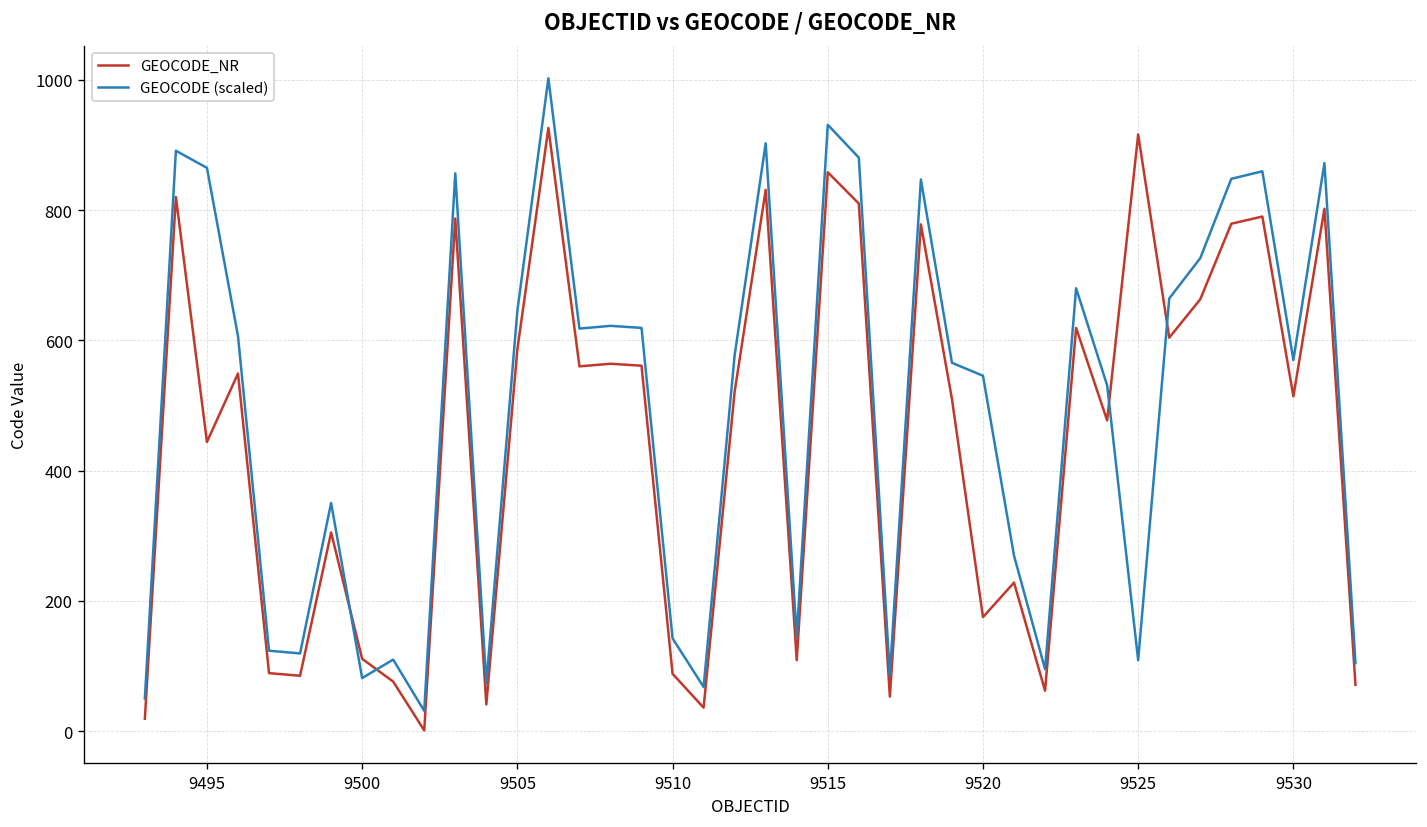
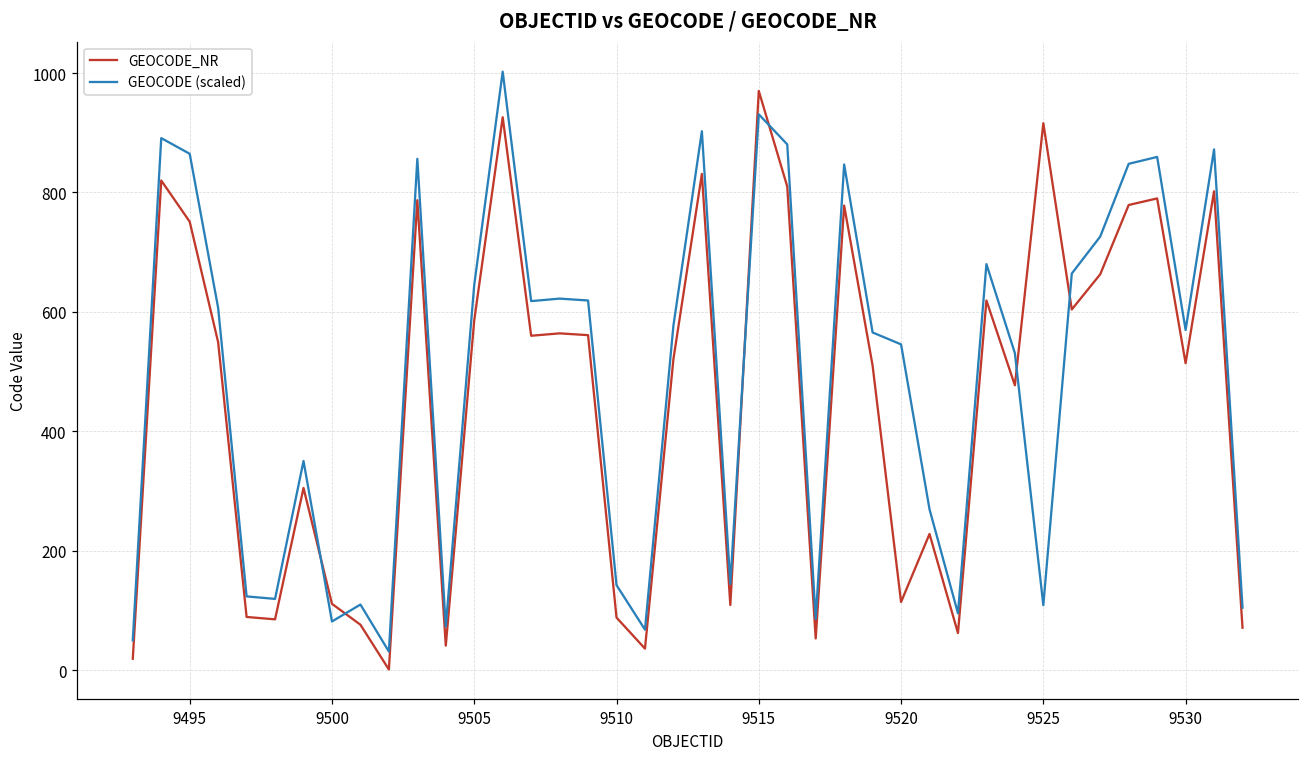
GEOCODE_NR, 9495: 440 -> 750
GEOCODE_NR, 9515: 860 -> 970
GEOCODE_NR, 9520: 180 -> 110
